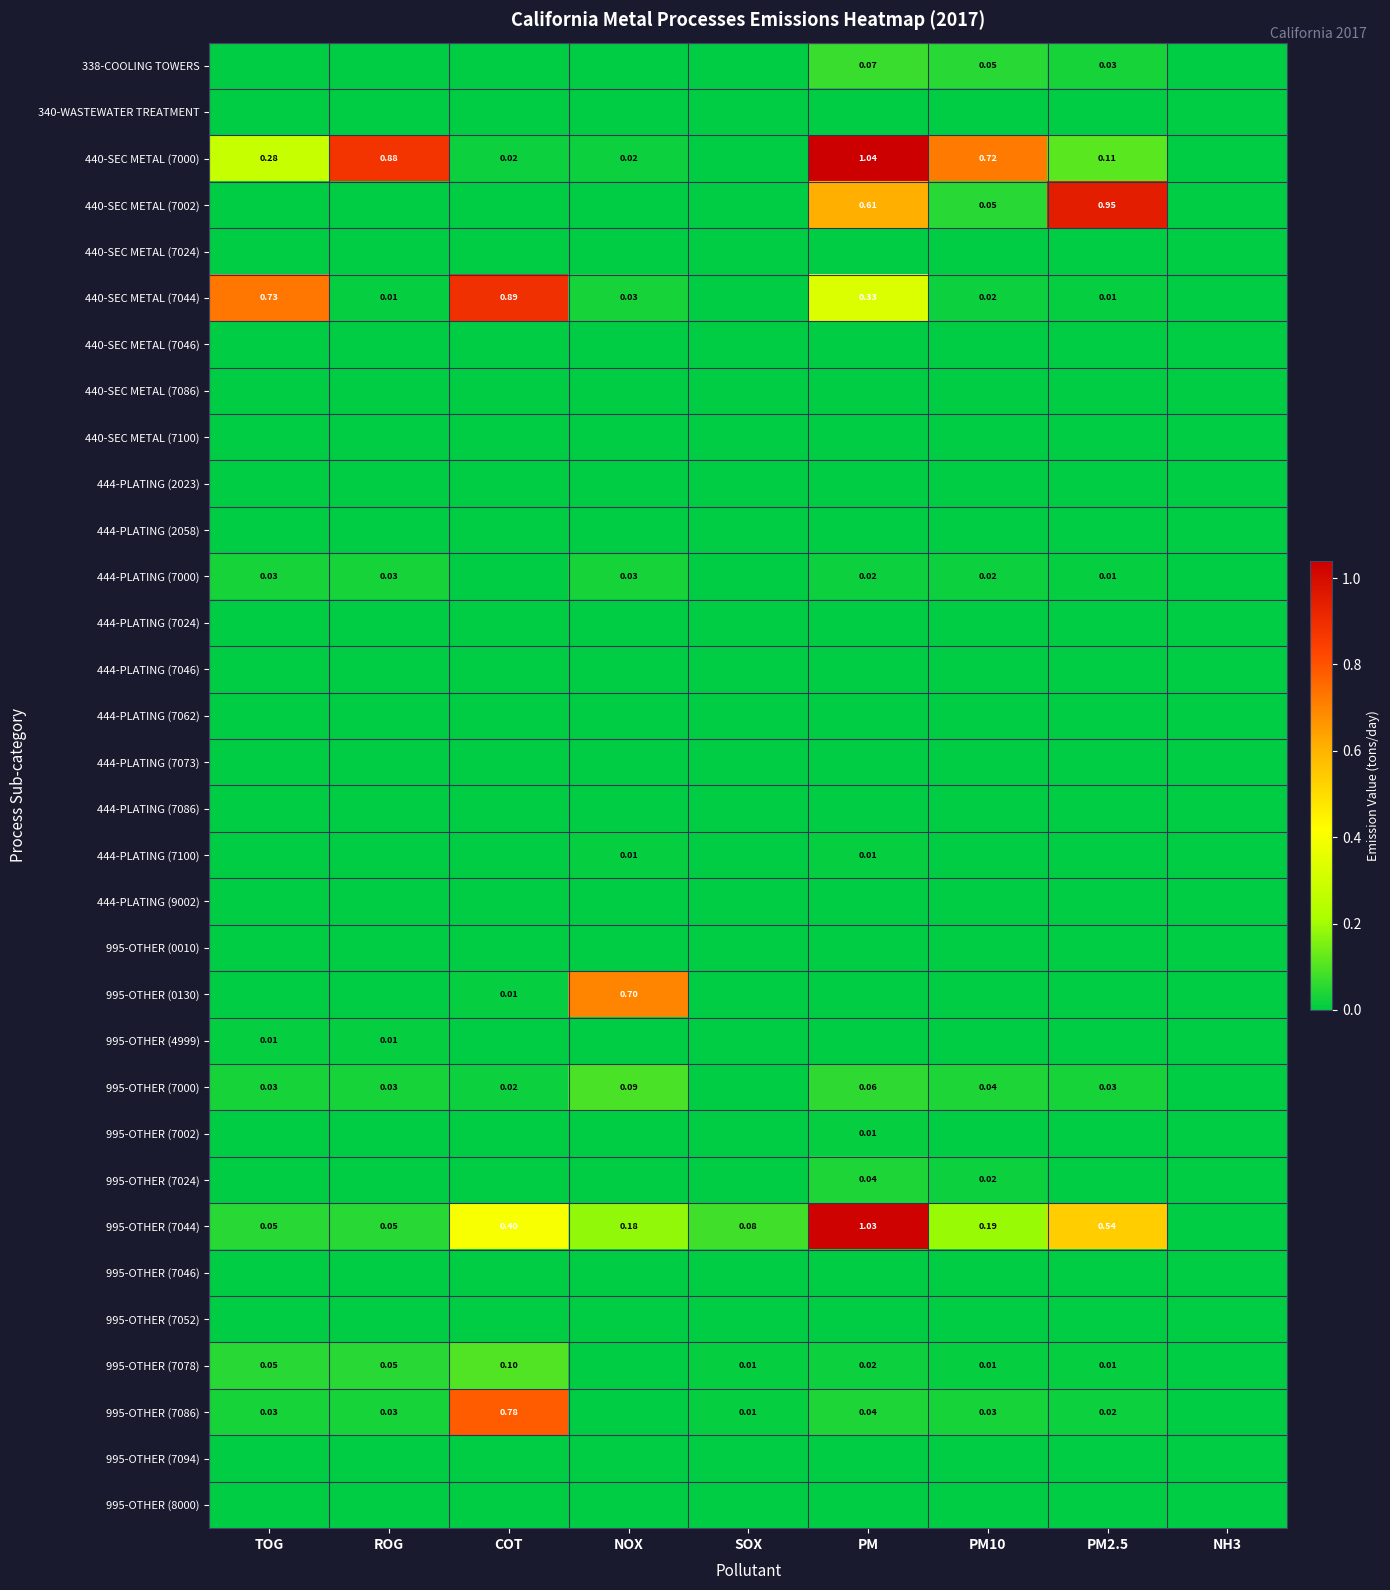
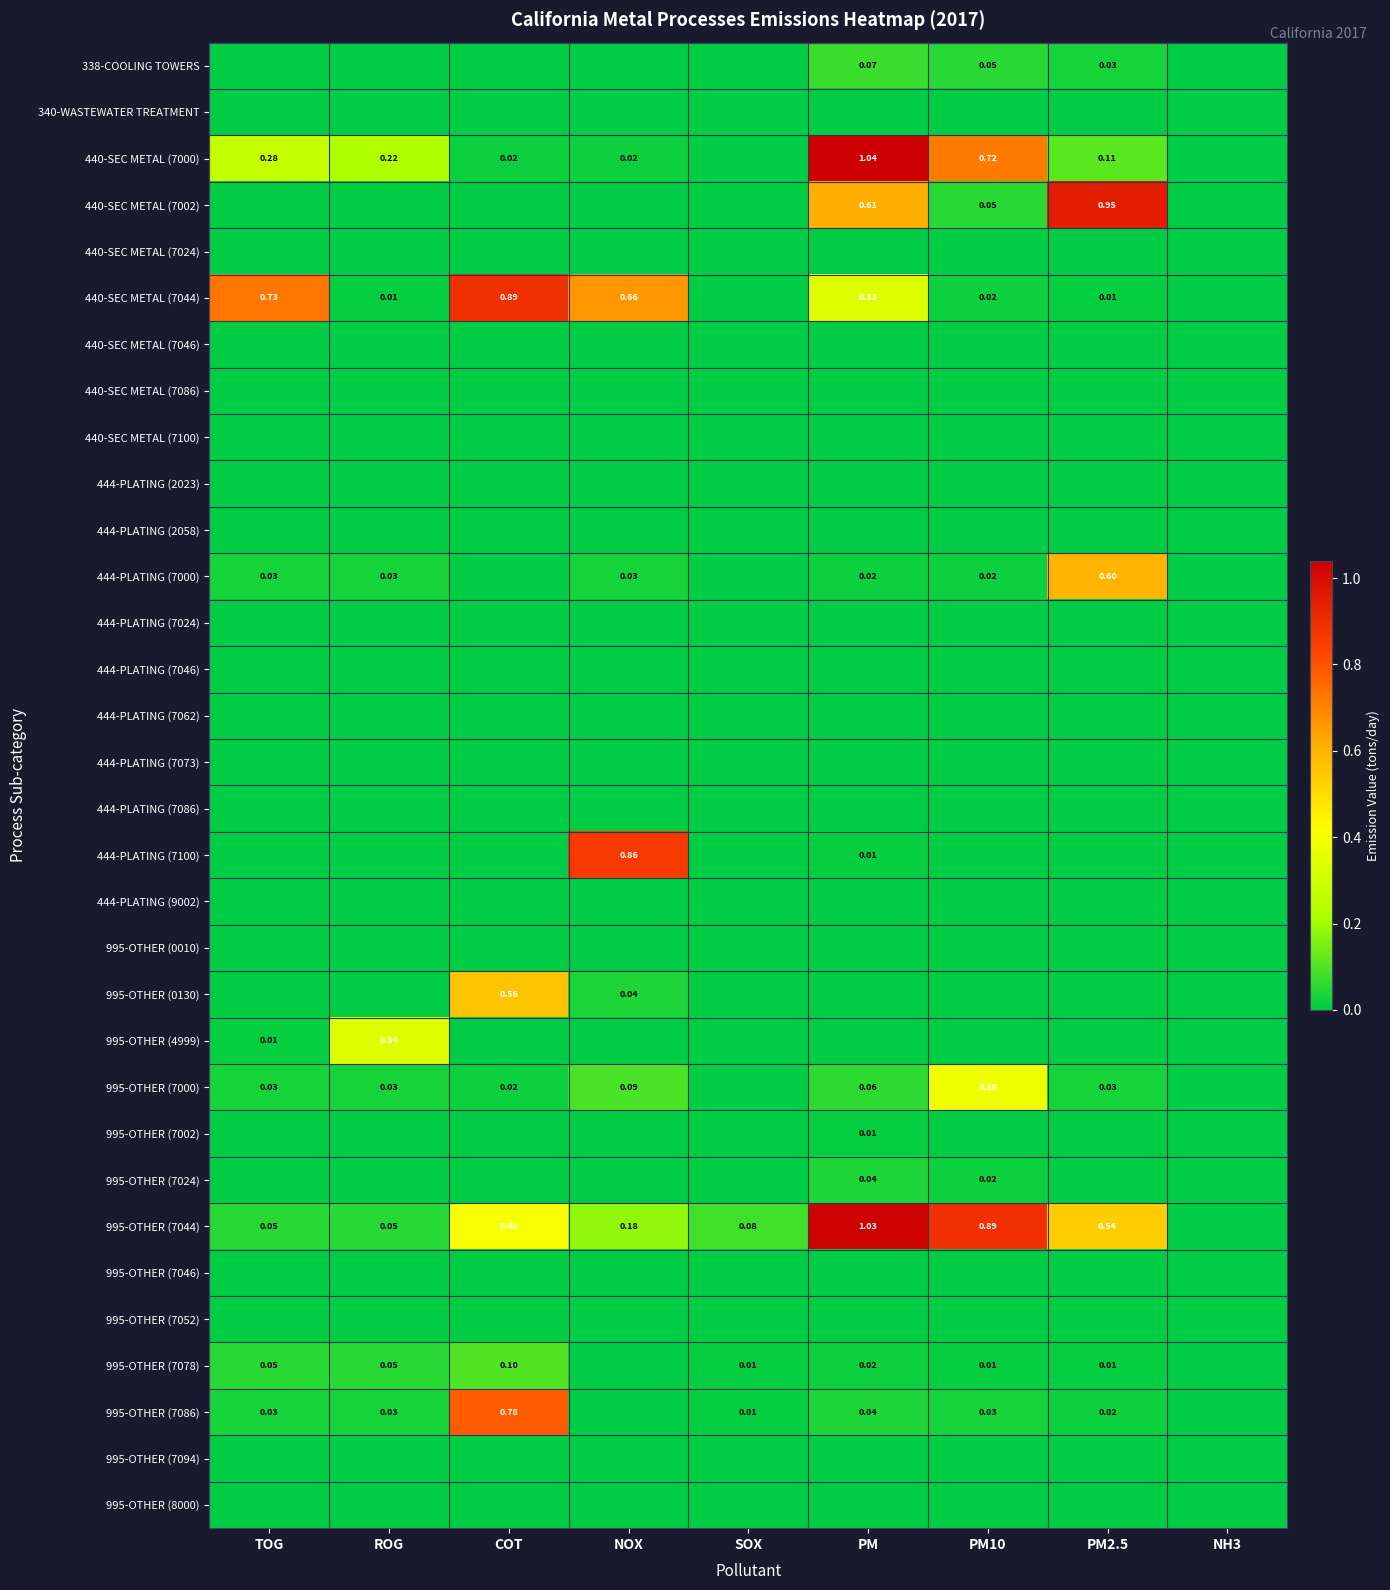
440-SEC METAL (7000), ROG: 0.88 -> 0.22
440-SEC METAL (7044), NOX: 0.03 -> 0.66
444-PLATING (7000), PM2.5: 0.01 -> 0.60
444-PLATING (7100), NOX: 0.01 -> 0.86
995-OTHER (0130), COT: 0.01 -> 0.56
995-OTHER (0130), NOX: 0.70 -> 0.04
995-OTHER (4999), ROG: 0.01 -> 0.34
995-OTHER (7000), PM10: 0.04 -> 0.38
995-OTHER (7044), PM10: 0.19 -> 0.89
